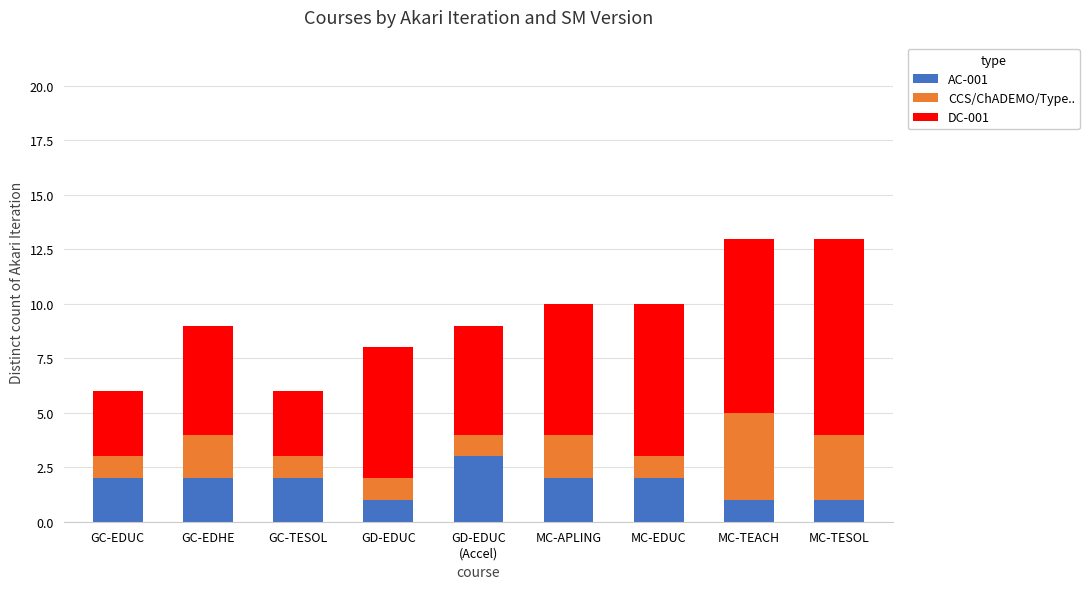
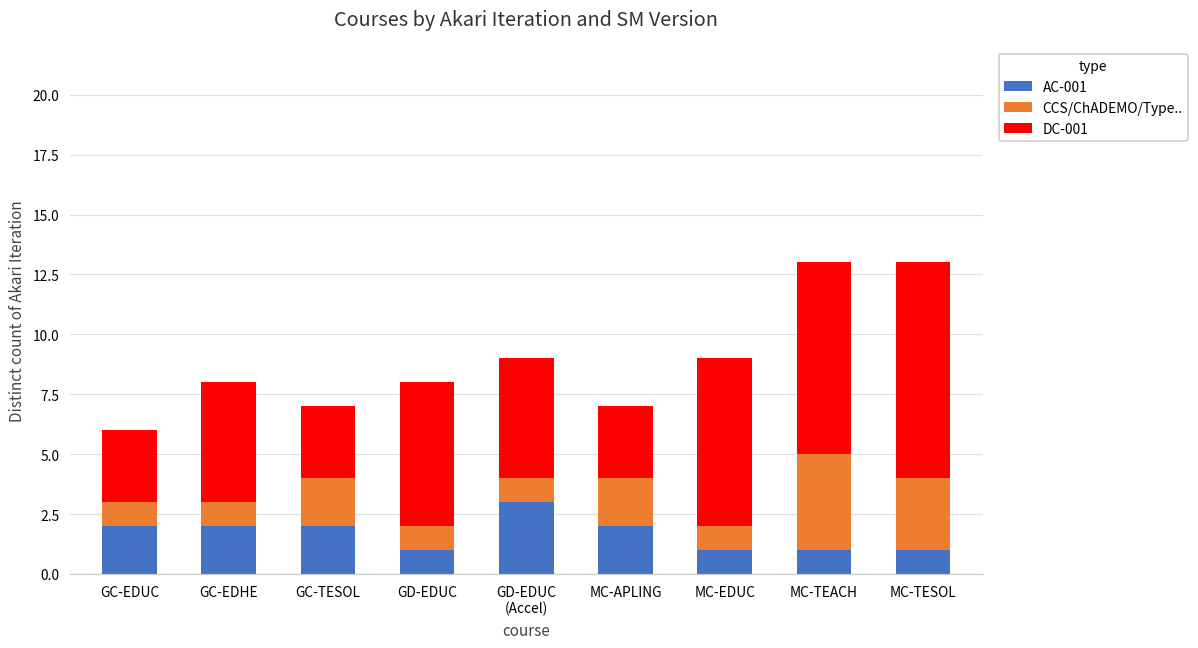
CCS/ChADEMO/Type.., GC-EDHE: 2 -> 1
CCS/ChADEMO/Type.., GC-TESOL: 1 -> 2
DC-001, MC-APLING: 6 -> 3
AC-001, MC-EDUC: 2 -> 1
